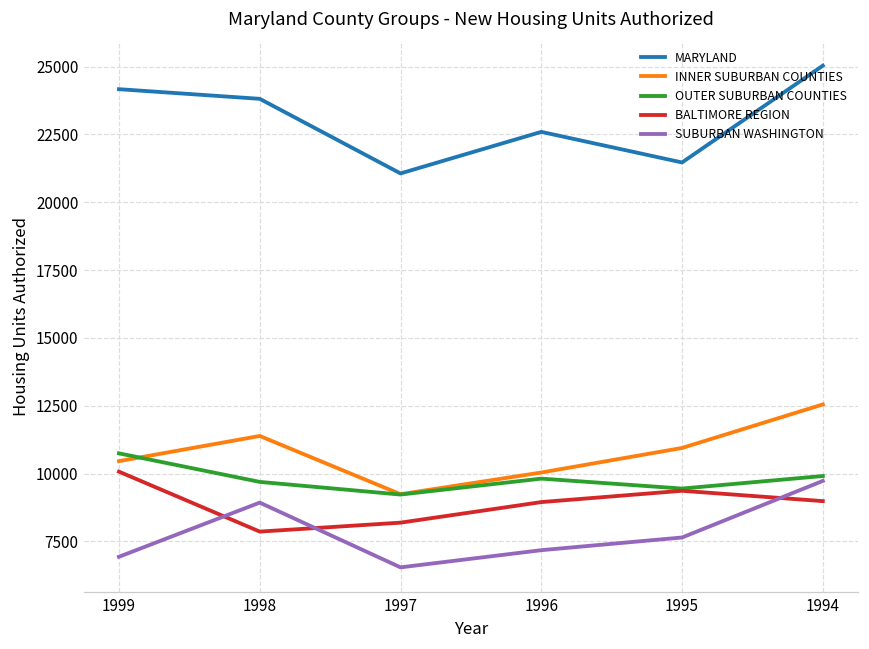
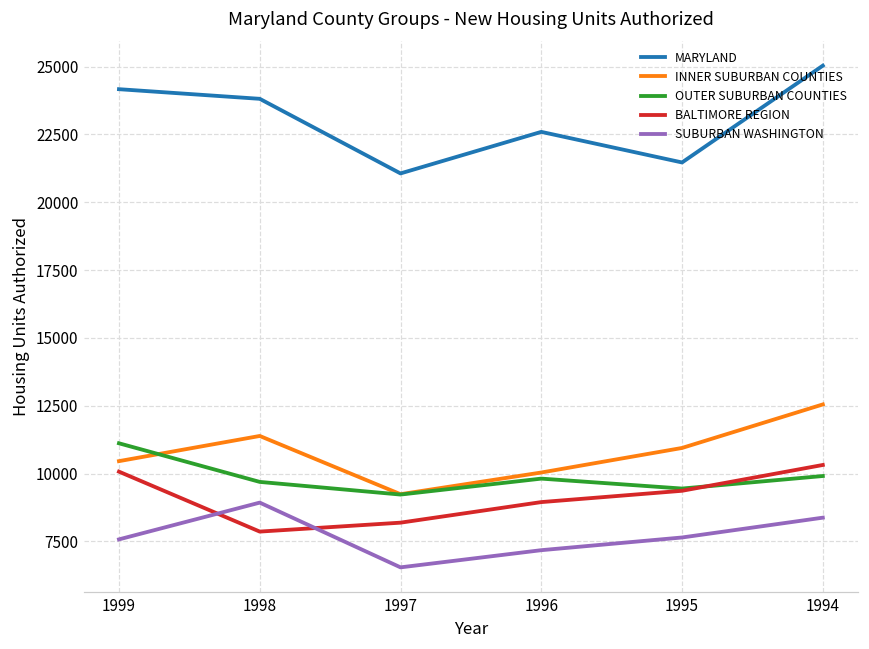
OUTER SUBURBAN COUNTIES, 1999: 10700 -> 11100
SUBURBAN WASHINGTON, 1999: 6900 -> 7600
BALTIMORE REGION, 1994: 9000 -> 10300
SUBURBAN WASHINGTON, 1994: 9700 -> 8400
